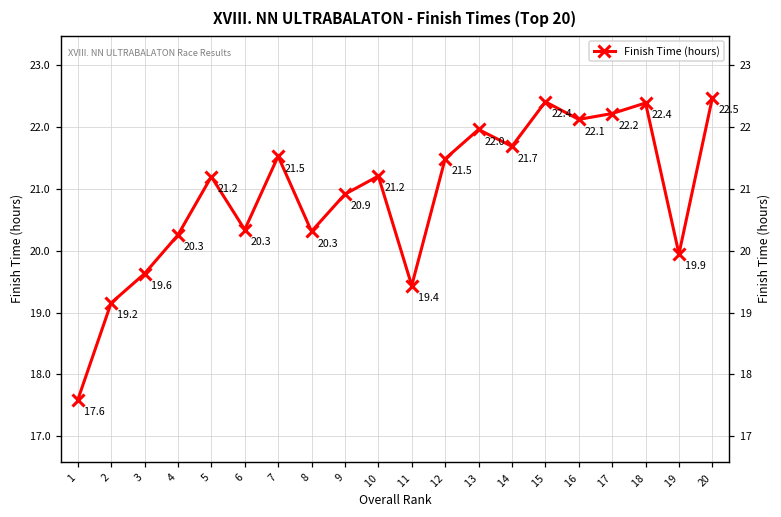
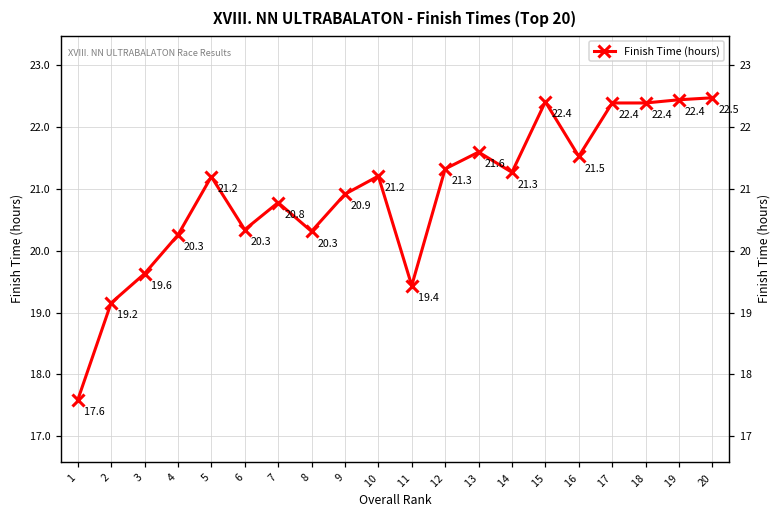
7: 21.5 -> 20.8
12: 21.5 -> 21.3
13: 22.0 -> 21.6
14: 21.7 -> 21.3
16: 22.1 -> 21.5
17: 22.2 -> 22.4
19: 19.9 -> 22.4
